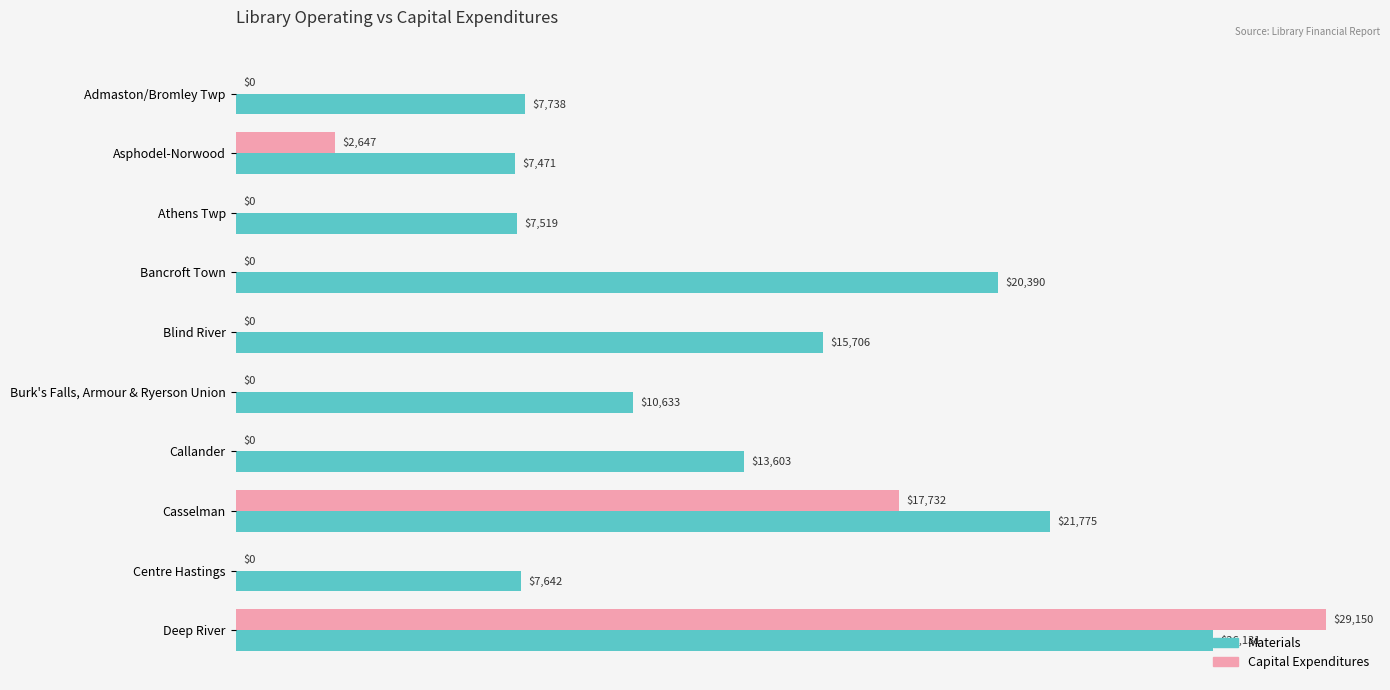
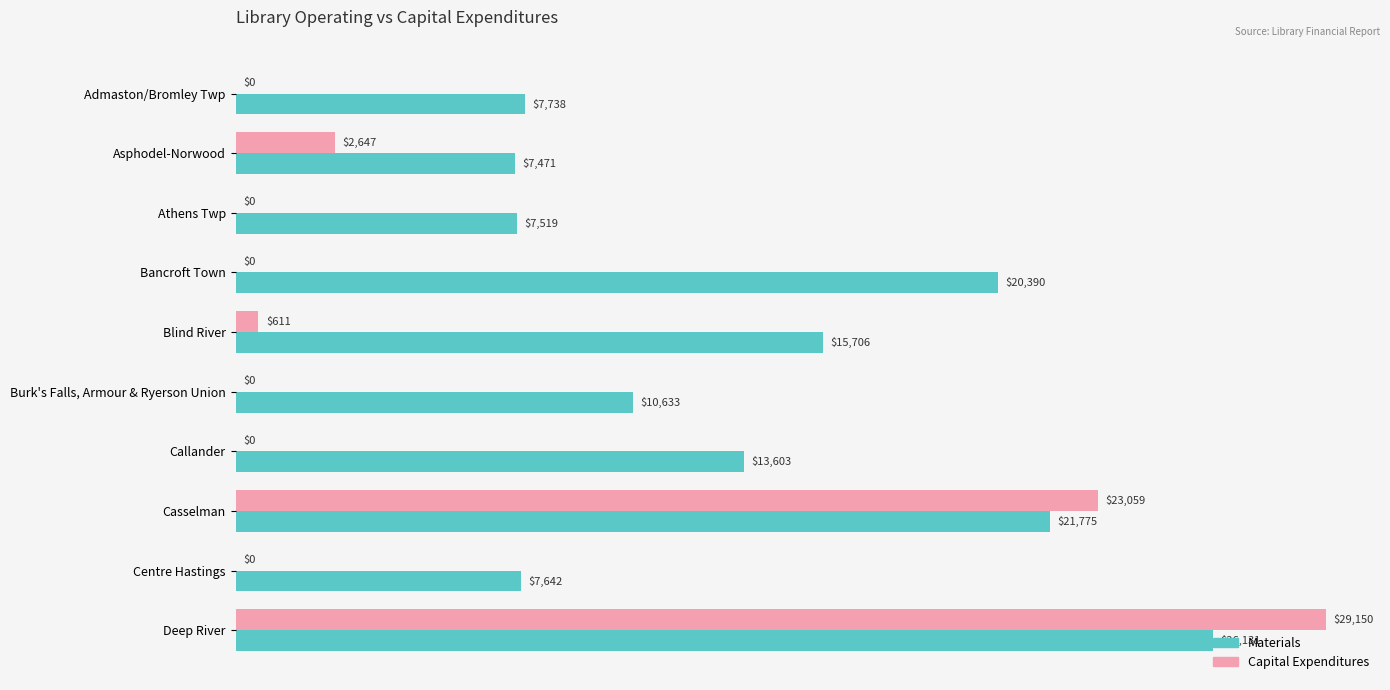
Capital Expenditures, Blind River: $0 -> $611
Capital Expenditures, Casselman: $17,732 -> $23,059
